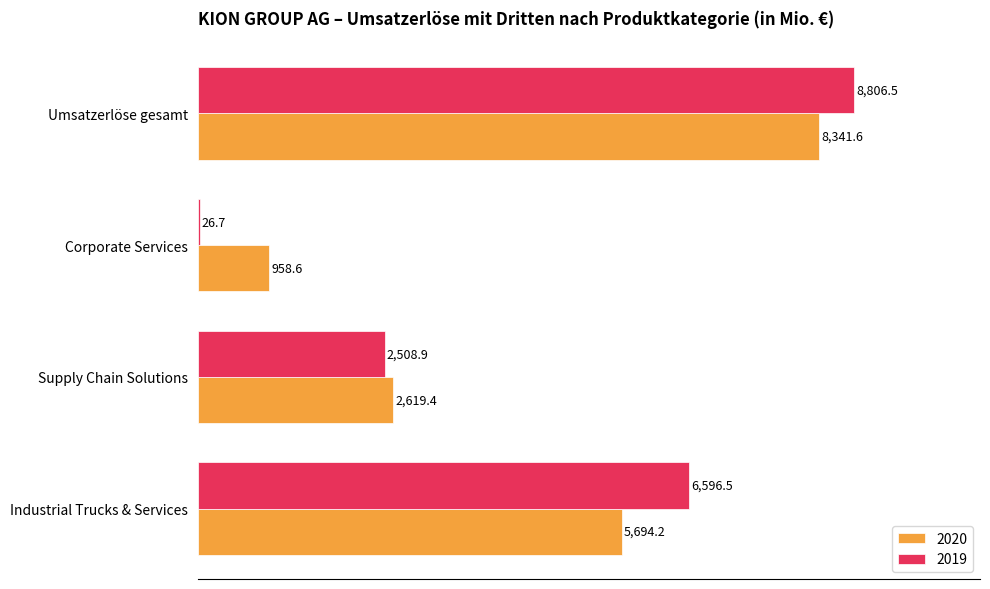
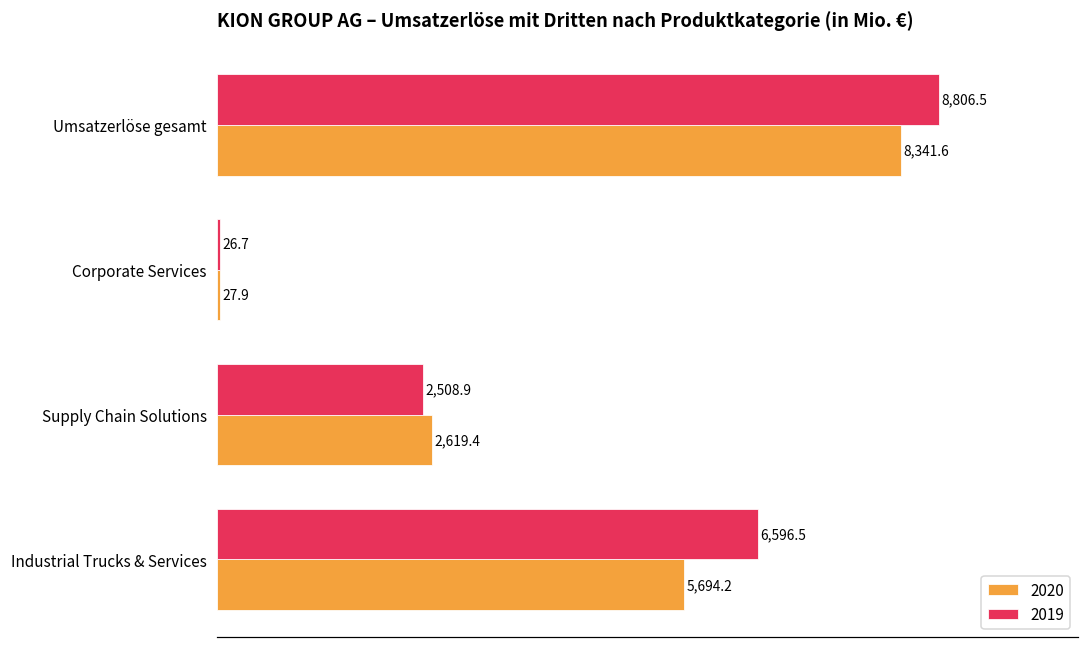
2020, Corporate Services: 958.6 -> 27.9
